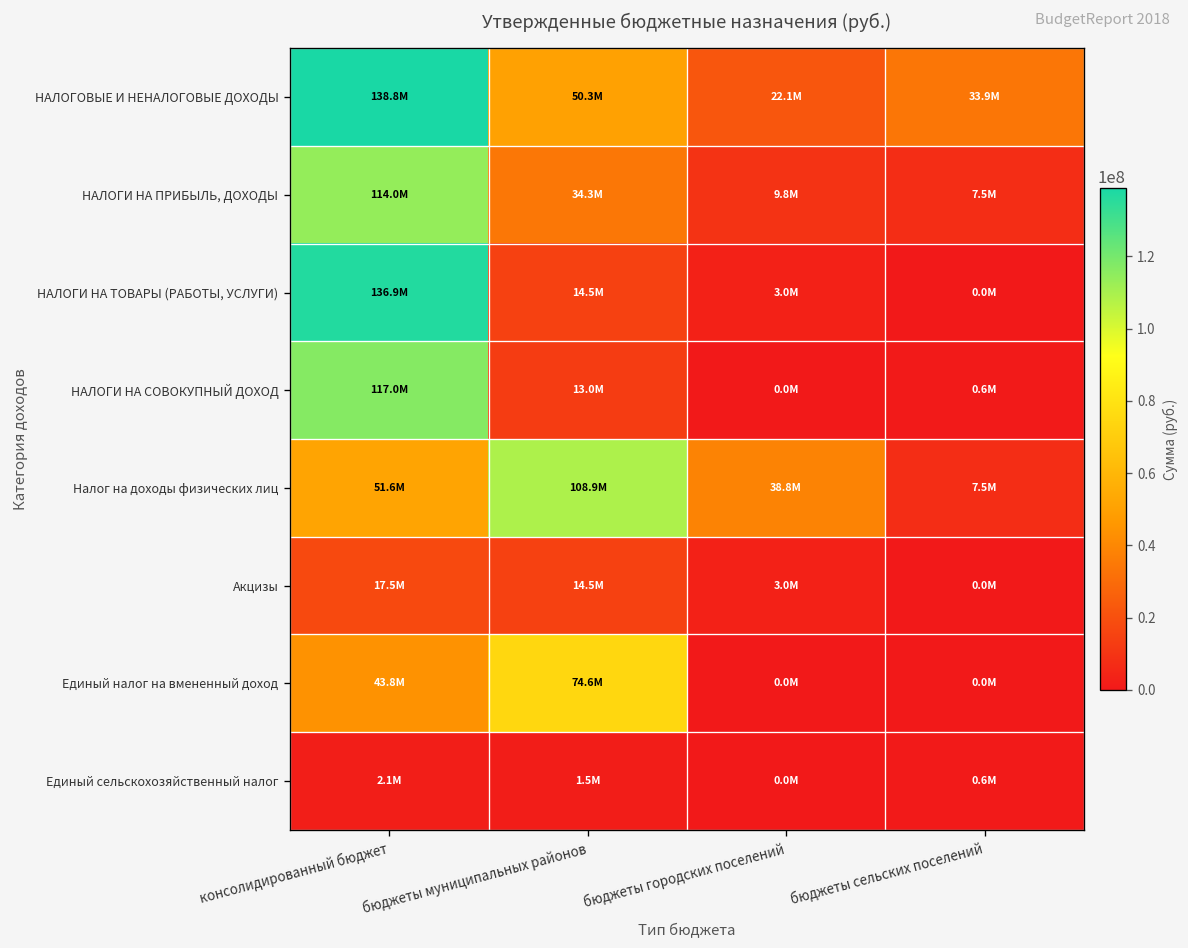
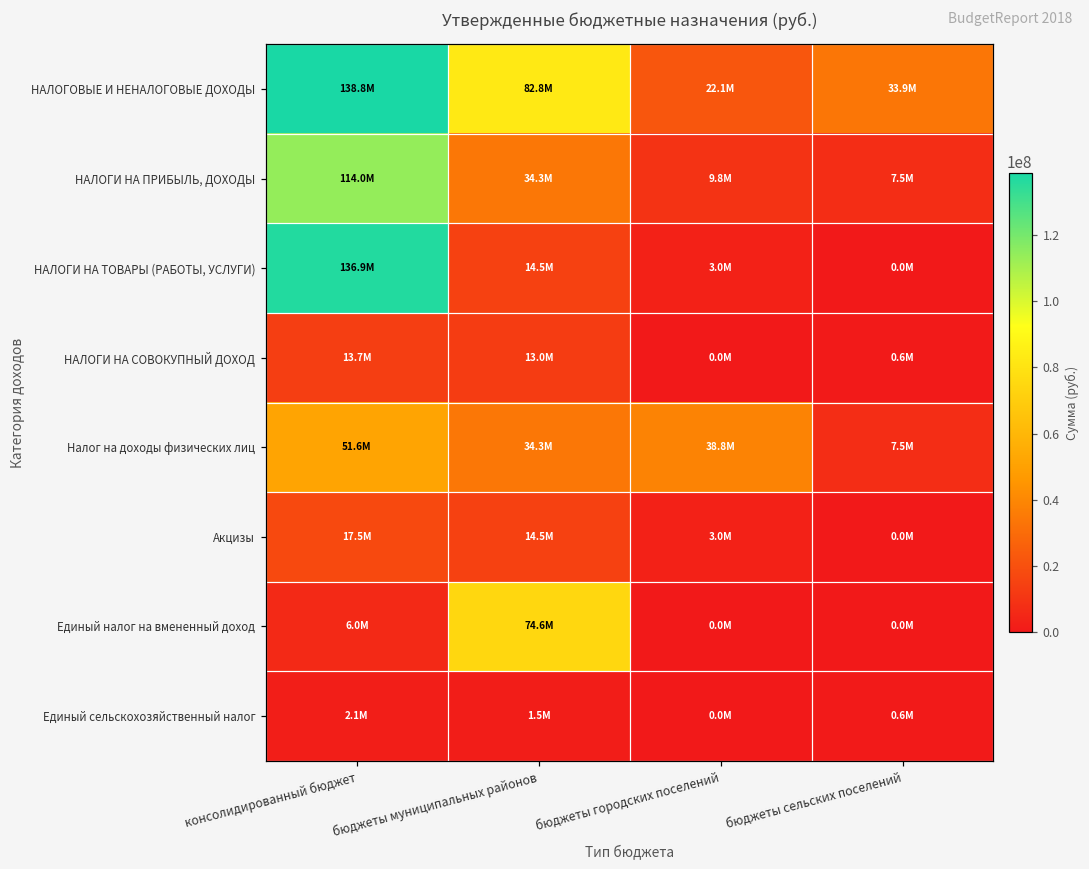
НАЛОГОВЫЕ И НЕНАЛОГОВЫЕ ДОХОДЫ, бюджеты муниципальных районов: 50.3M -> 82.8M
НАЛОГИ НА СОВОКУПНЫЙ ДОХОД, консолидированный бюджет: 117.0M -> 13.7M
Налог на доходы физических лиц, бюджеты муниципальных районов: 108.9M -> 34.3M
Единый налог на вмененный доход, консолидированный бюджет: 43.8M -> 6.0M
